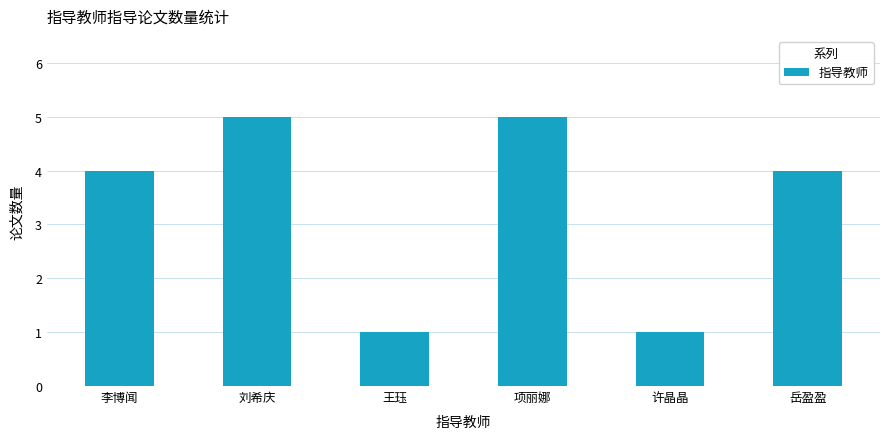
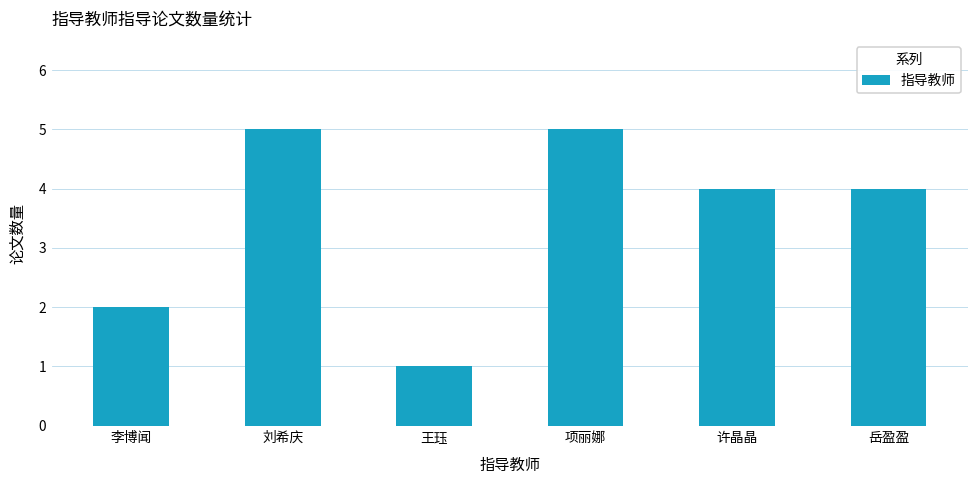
李博闻: 4 -> 2
许晶晶: 1 -> 4
